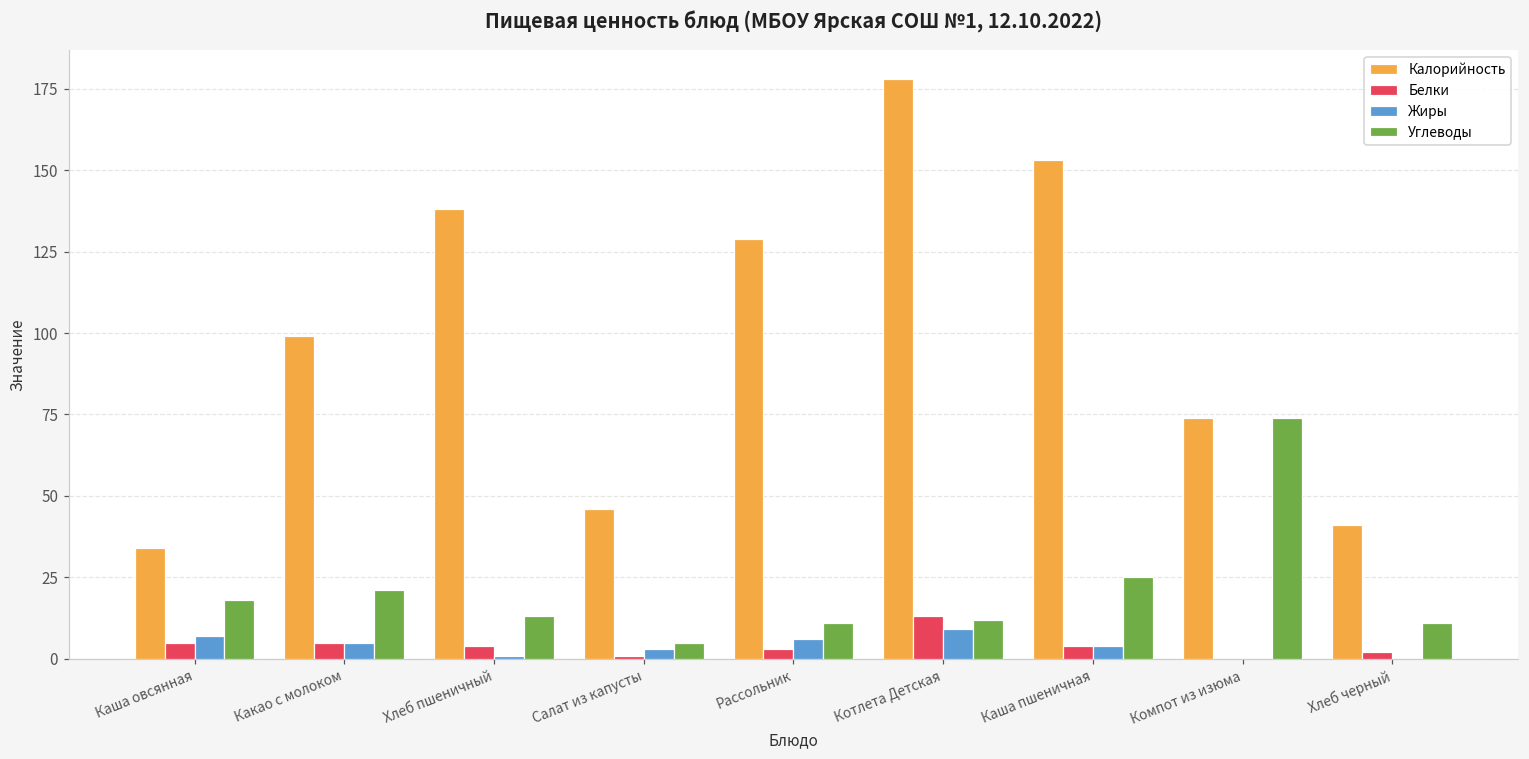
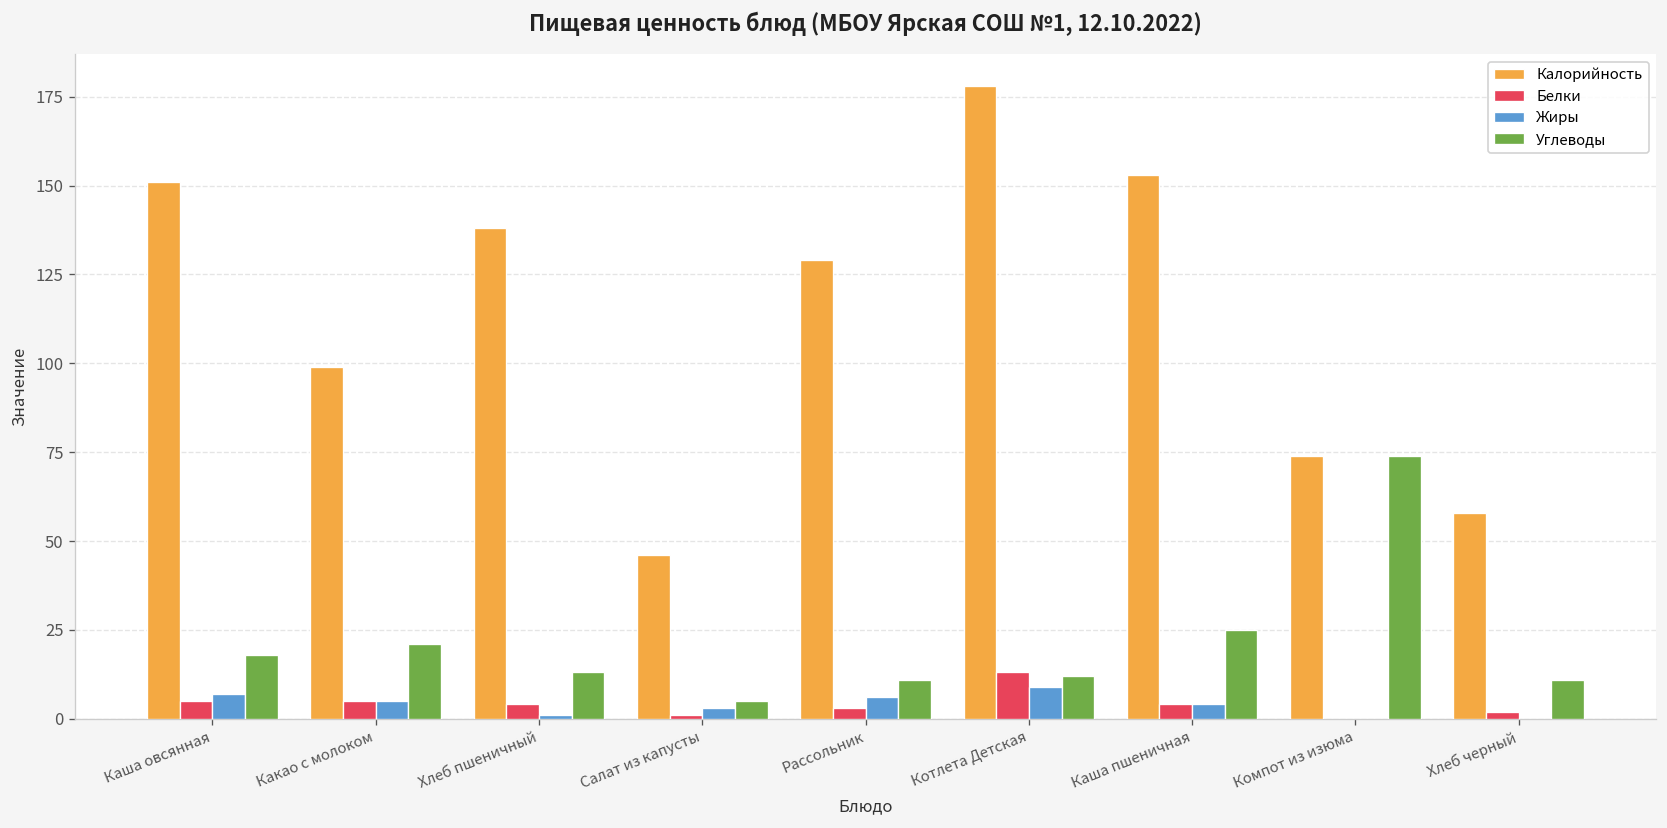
Калорийность, Каша овсянная: 34 -> 151
Калорийность, Хлеб черный: 41 -> 58
